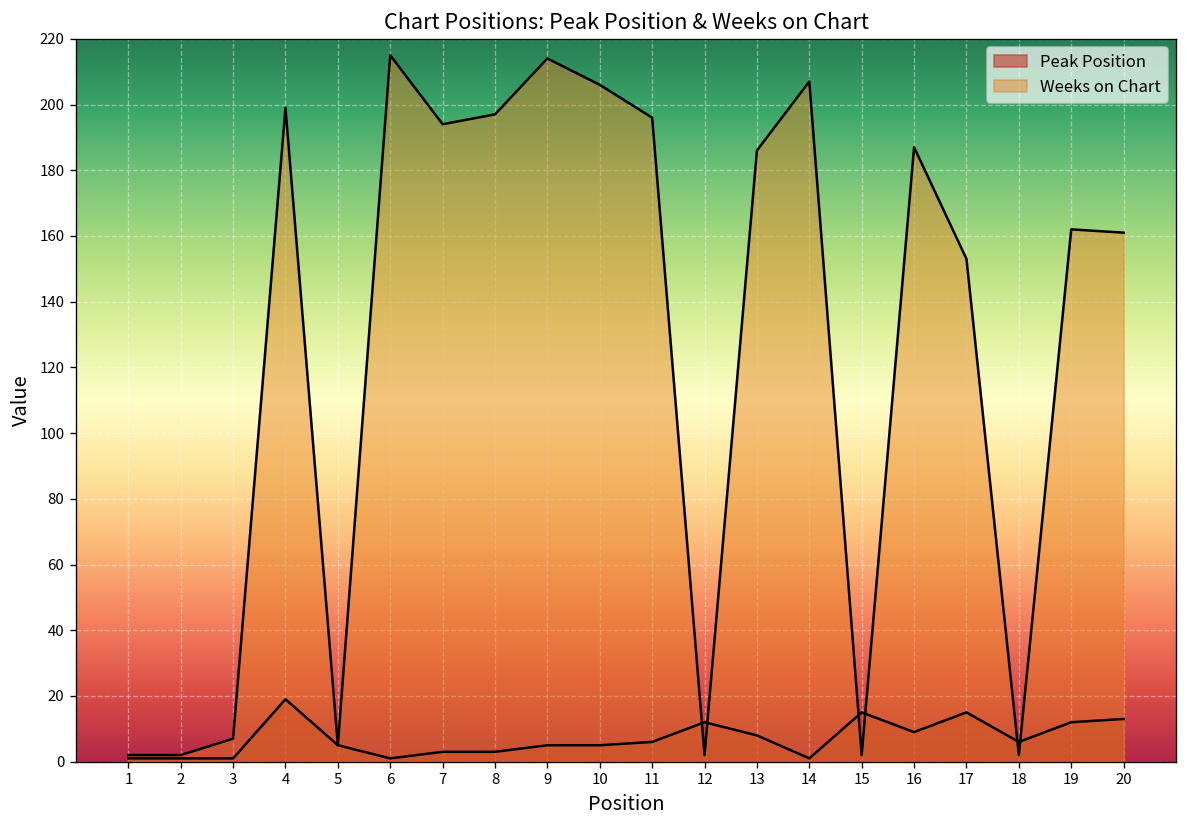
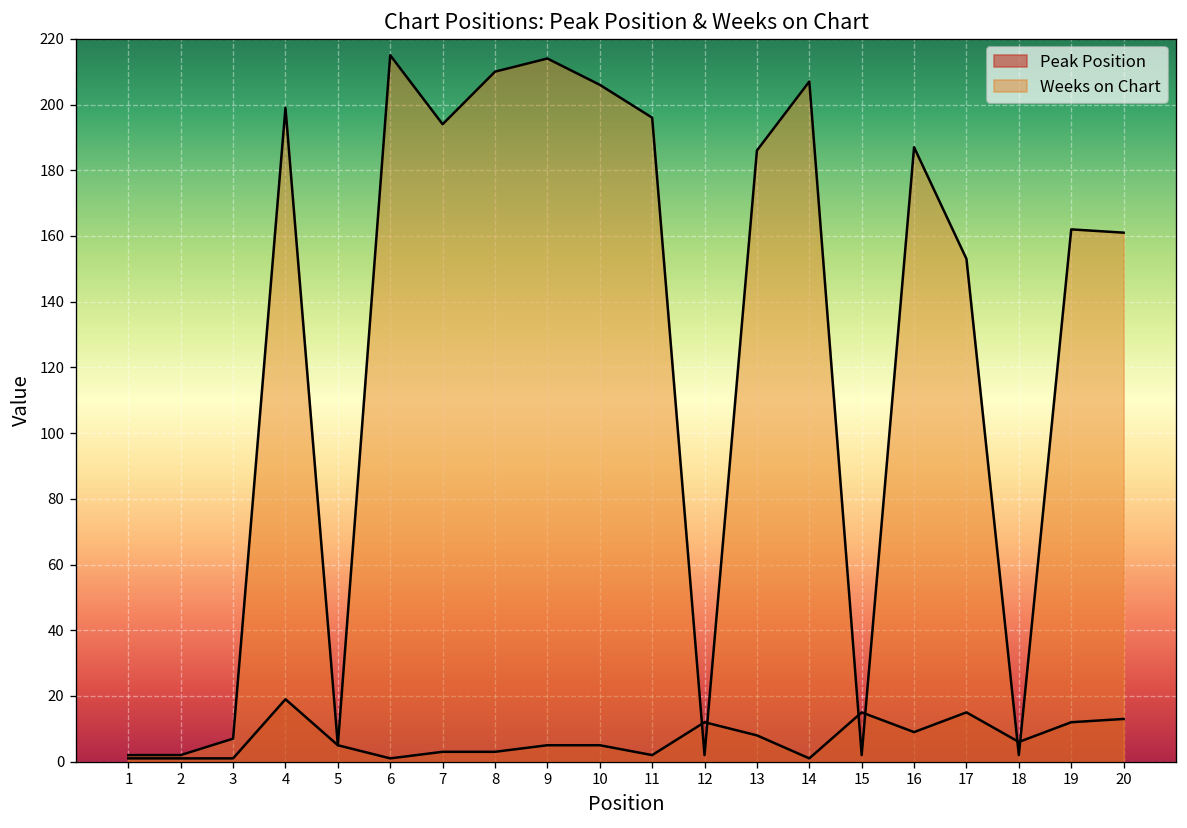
Weeks on Chart, 8: 197 -> 210
Peak Position, 11: 6 -> 2
